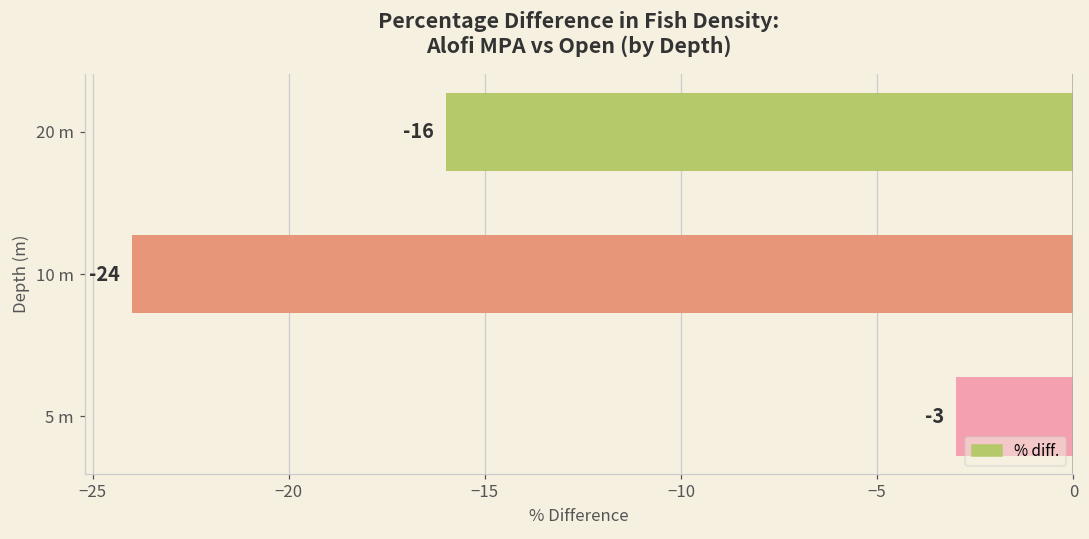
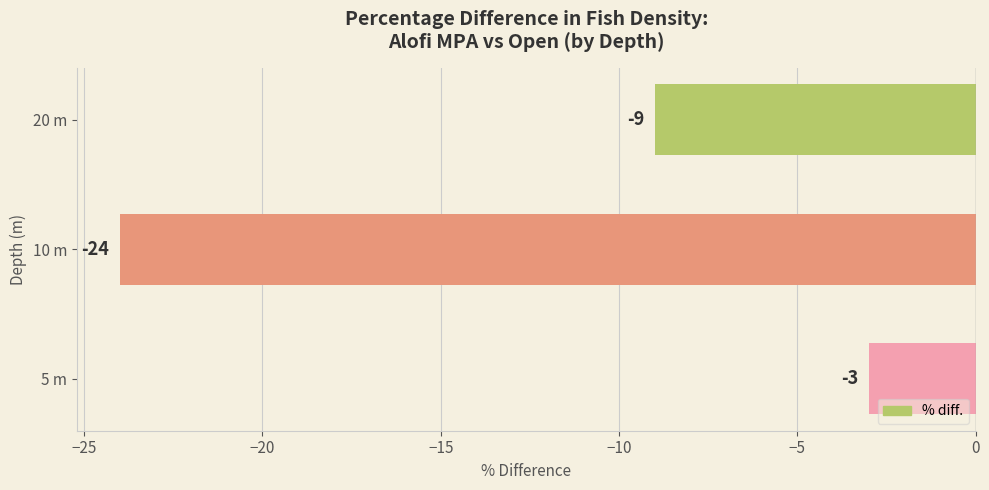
20 m: -16 -> -9
